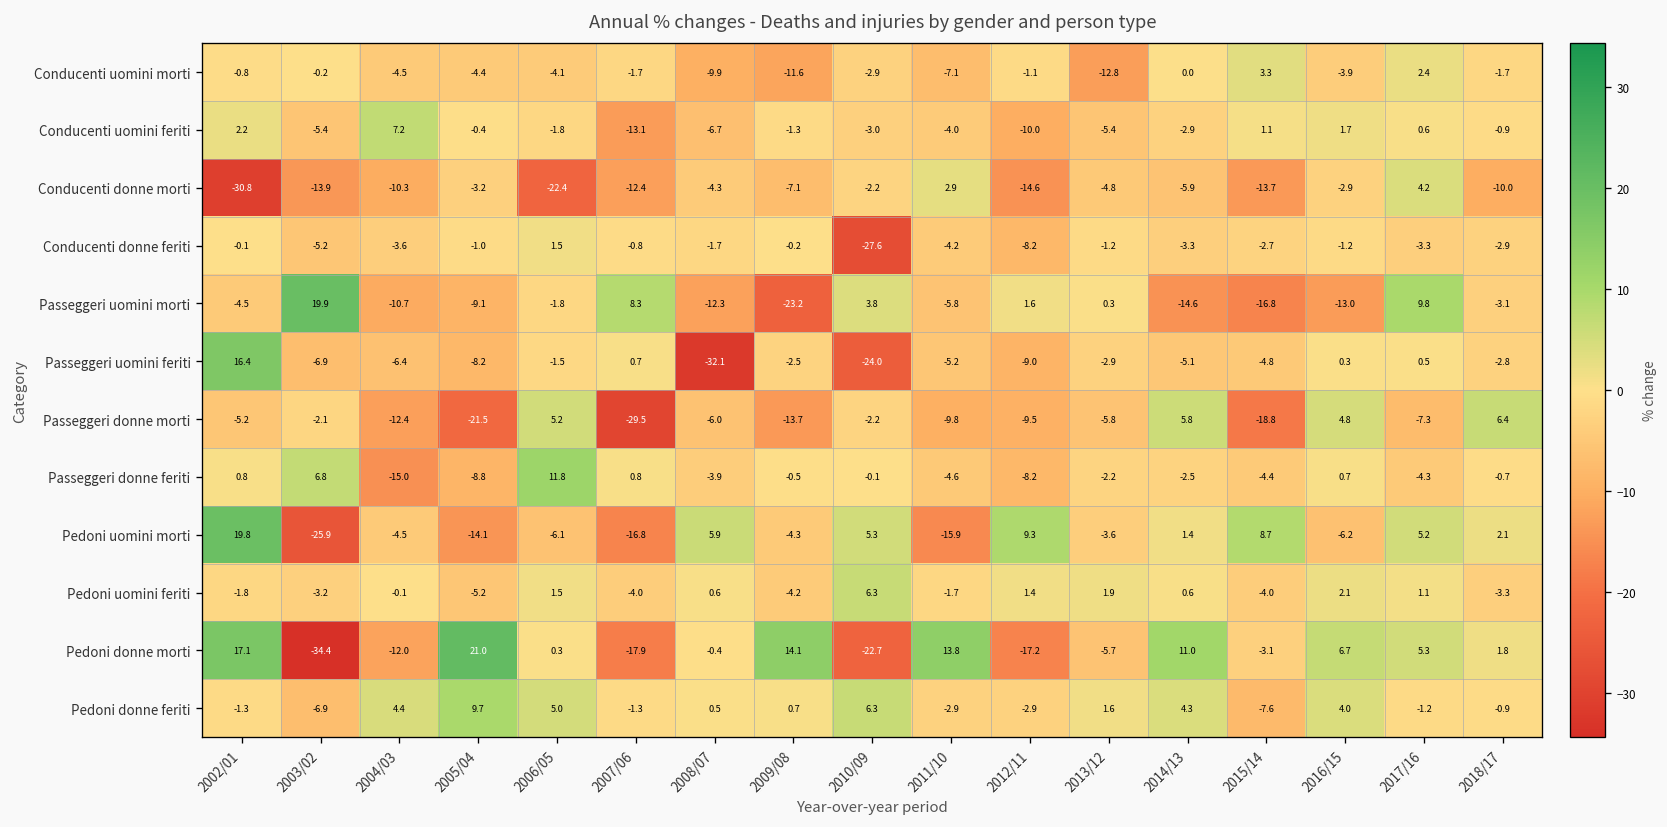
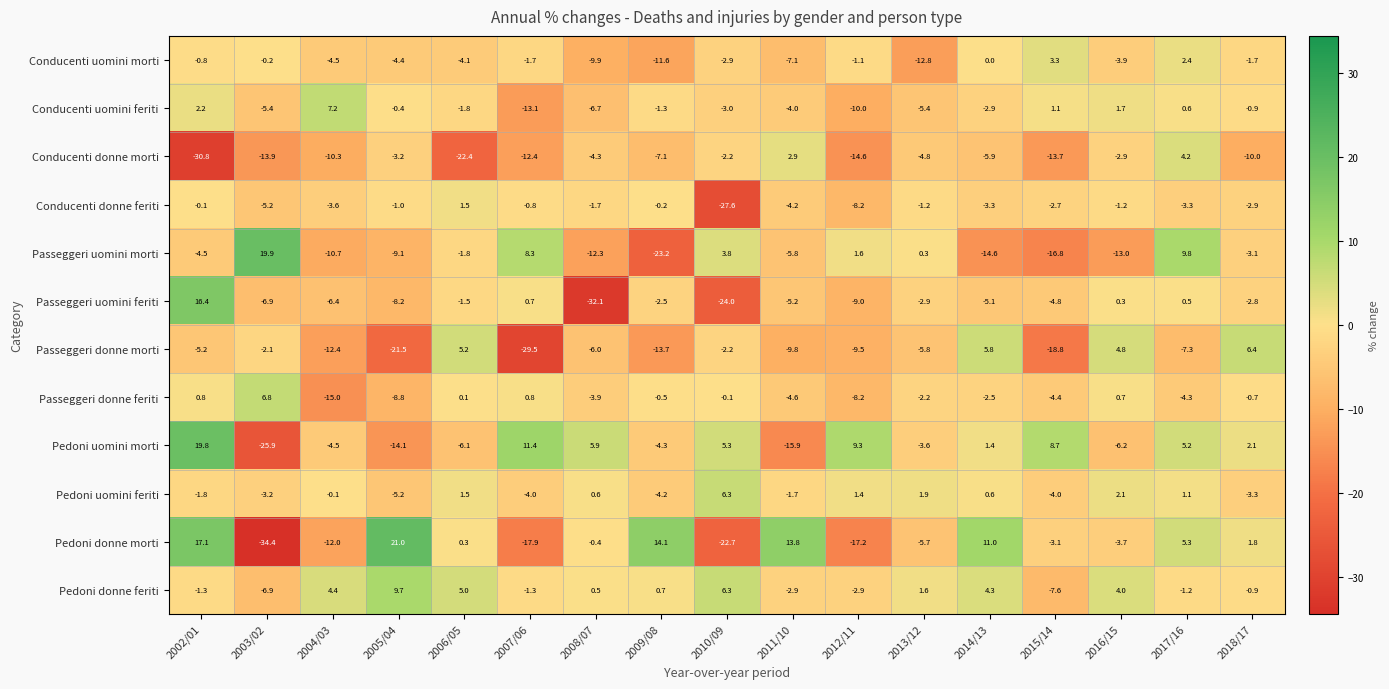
Passeggeri donne feriti, 2006/05: 11.8 -> 0.1
Pedoni uomini morti, 2007/06: -16.8 -> 11.4
Pedoni donne morti, 2016/15: 6.7 -> -3.7
